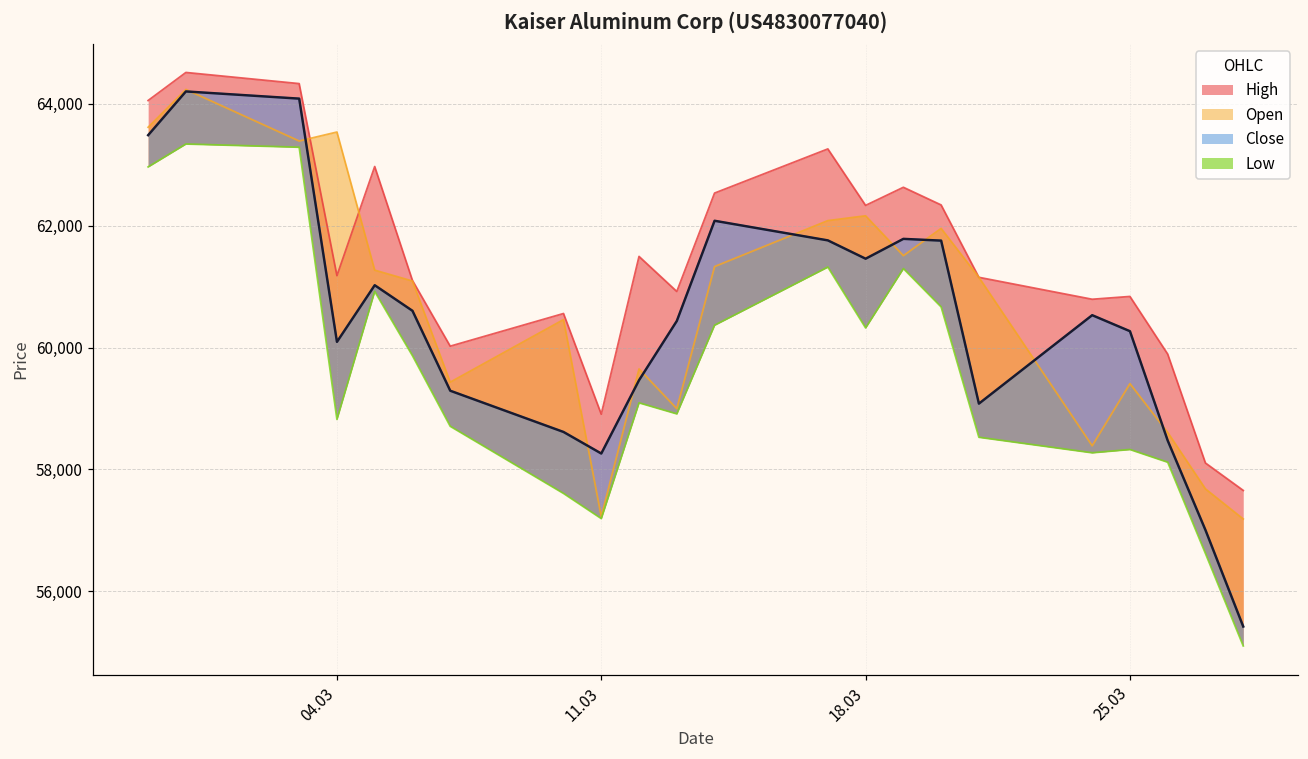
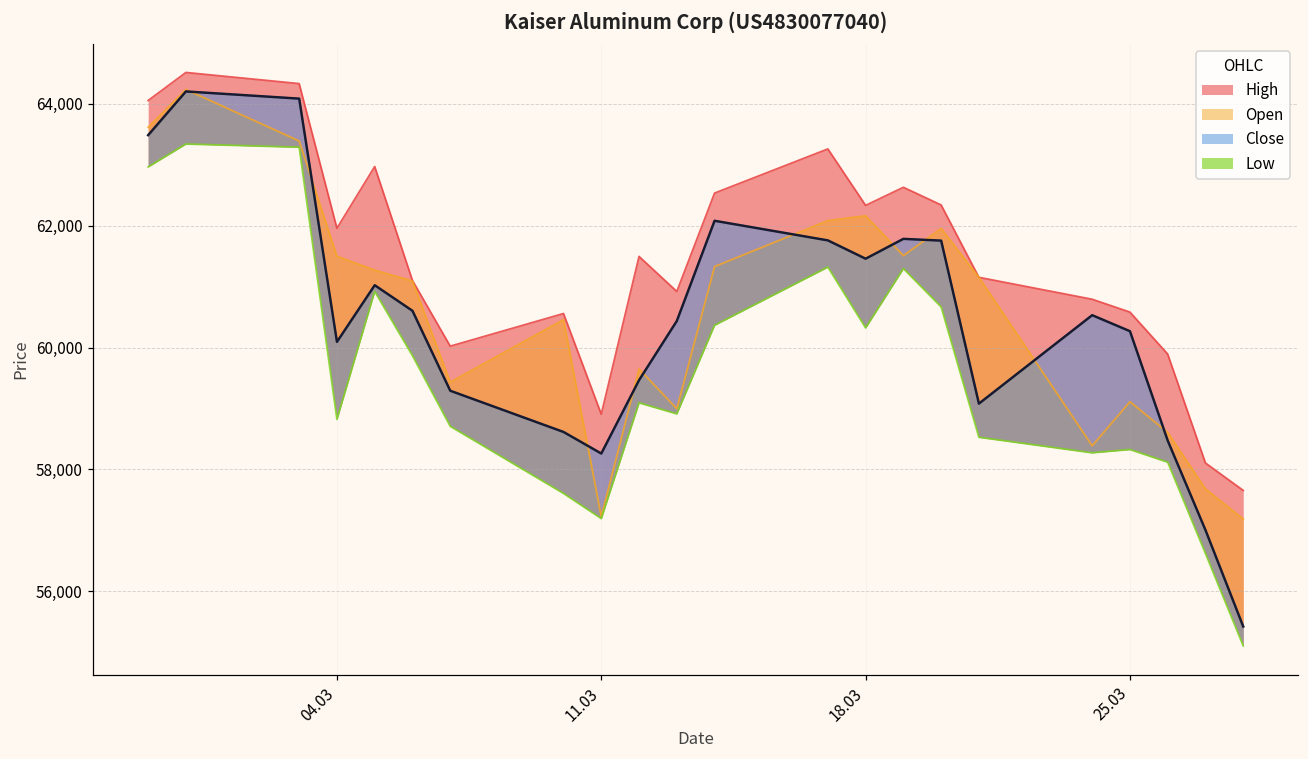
High, 04.03: 61,200 -> 62,000
Open, 04.03: 63,500 -> 61,500
High, 25.03: 60,800 -> 60,600
Open, 25.03: 59,400 -> 59,100
